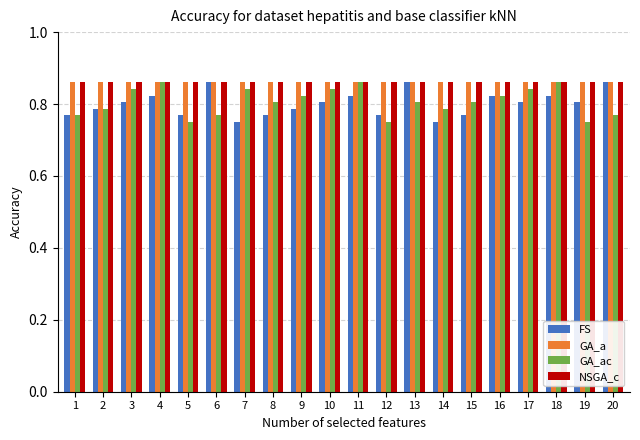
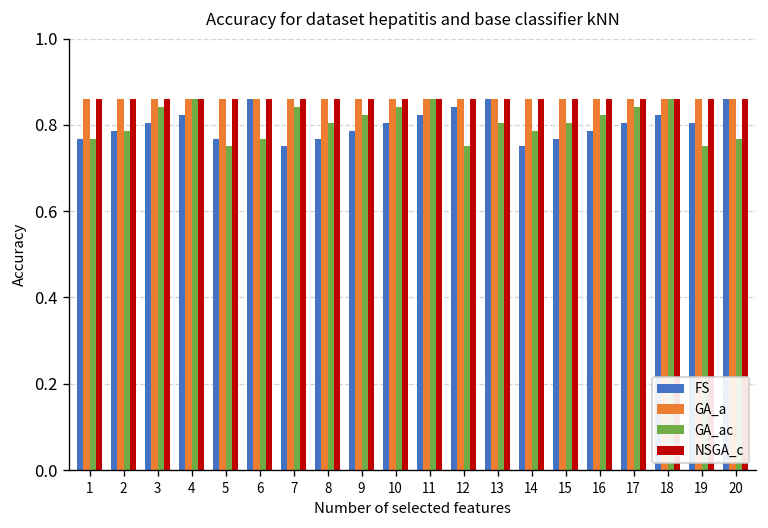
FS, 12: 0.77 -> 0.84
FS, 16: 0.82 -> 0.79
